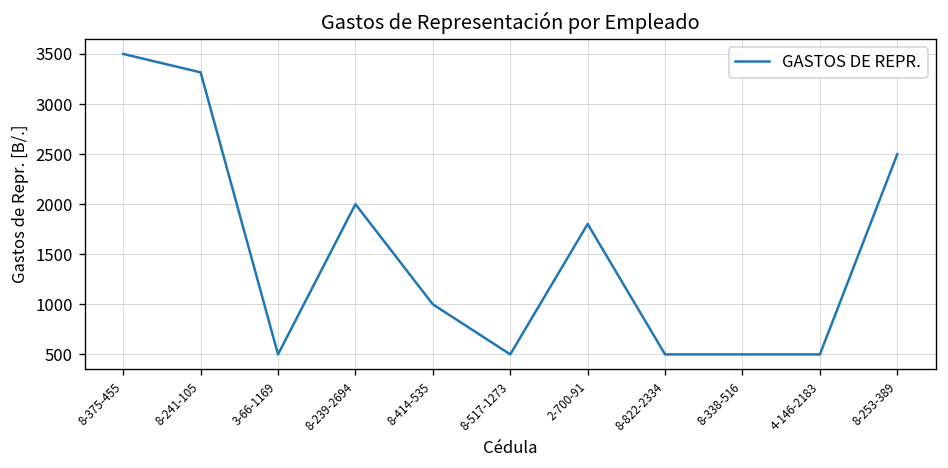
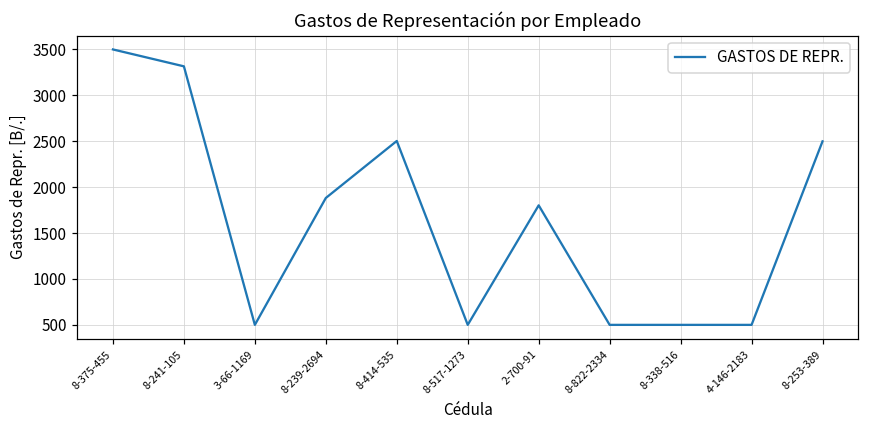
8-239-2694: 2000 -> 1900
8-414-535: 1000 -> 2500
